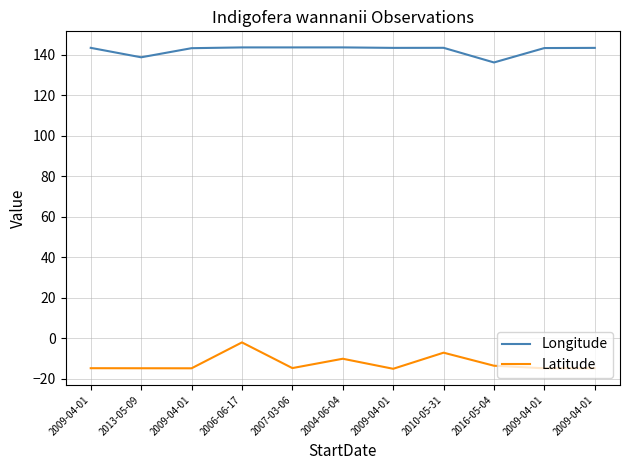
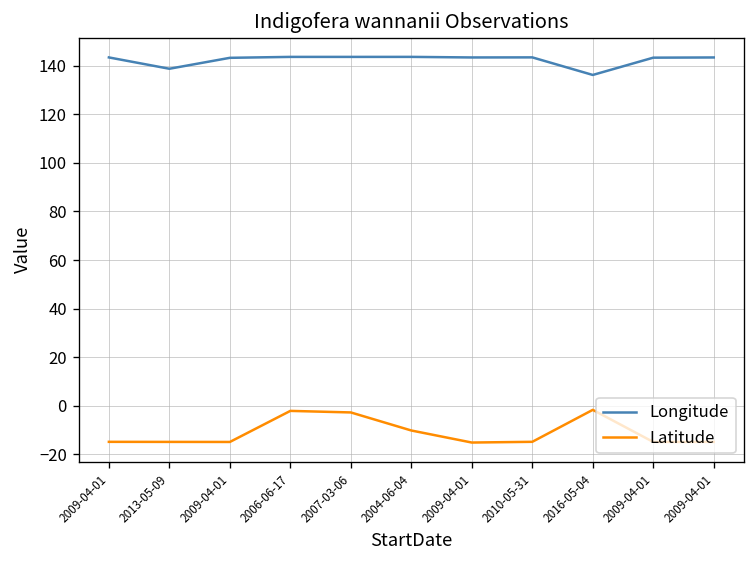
Latitude, 2007-03-06: -15 -> -3
Latitude, 2010-05-31: -7 -> -15
Latitude, 2016-05-04: -14 -> -2
